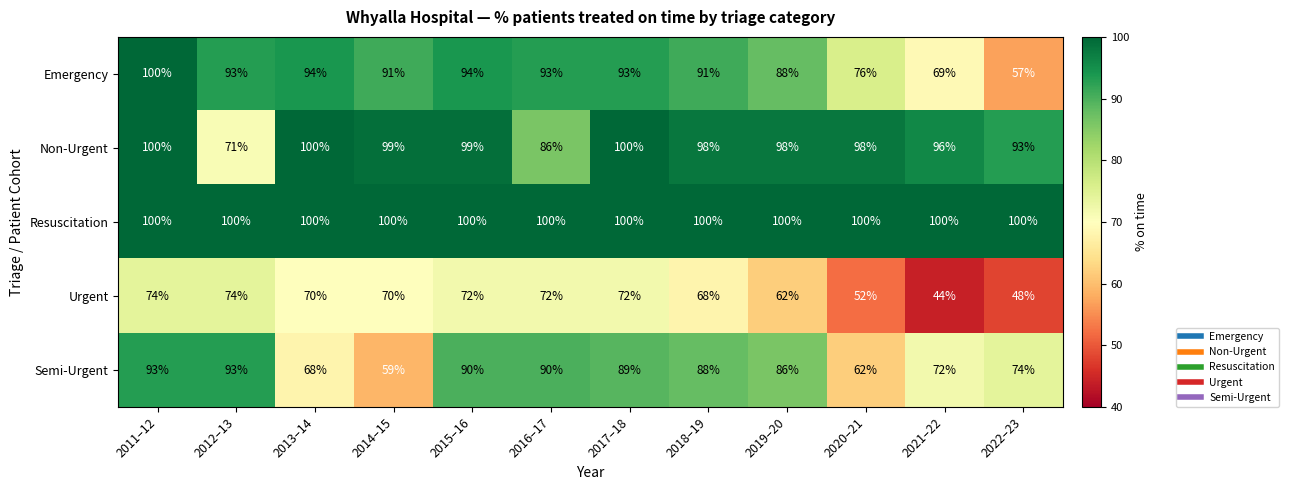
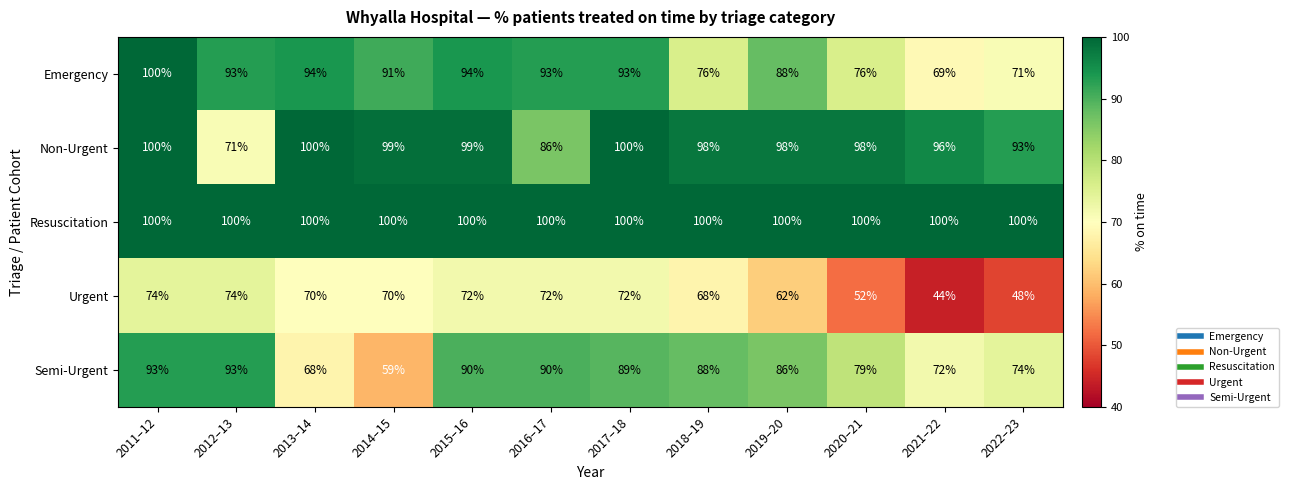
Emergency, 2018–19: 91% -> 76%
Emergency, 2022–23: 57% -> 71%
Semi-Urgent, 2020–21: 62% -> 79%
